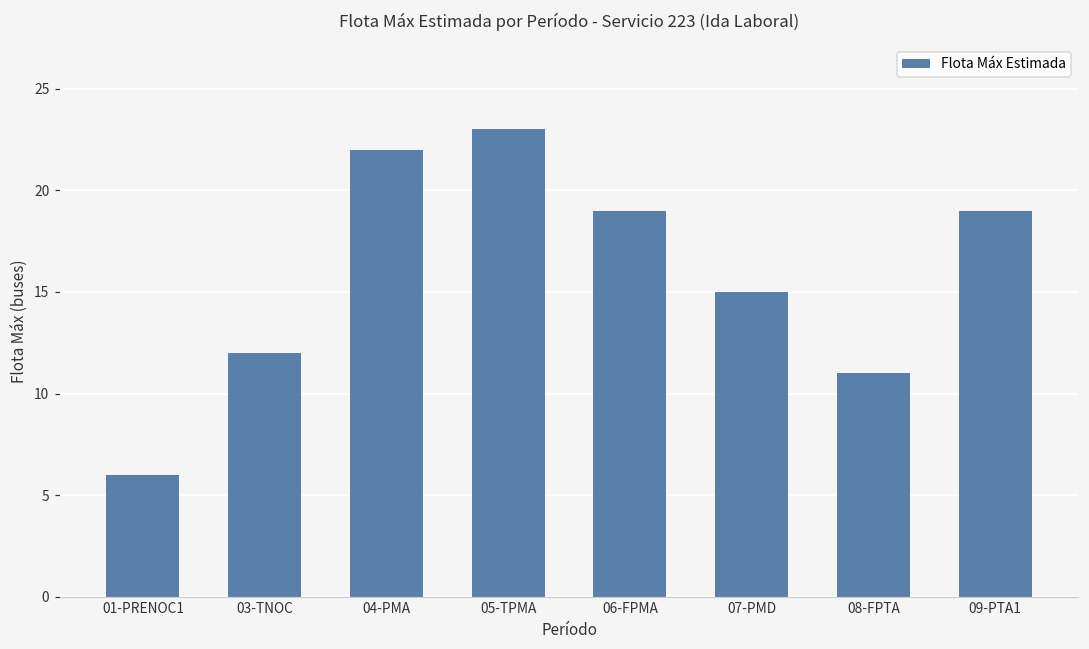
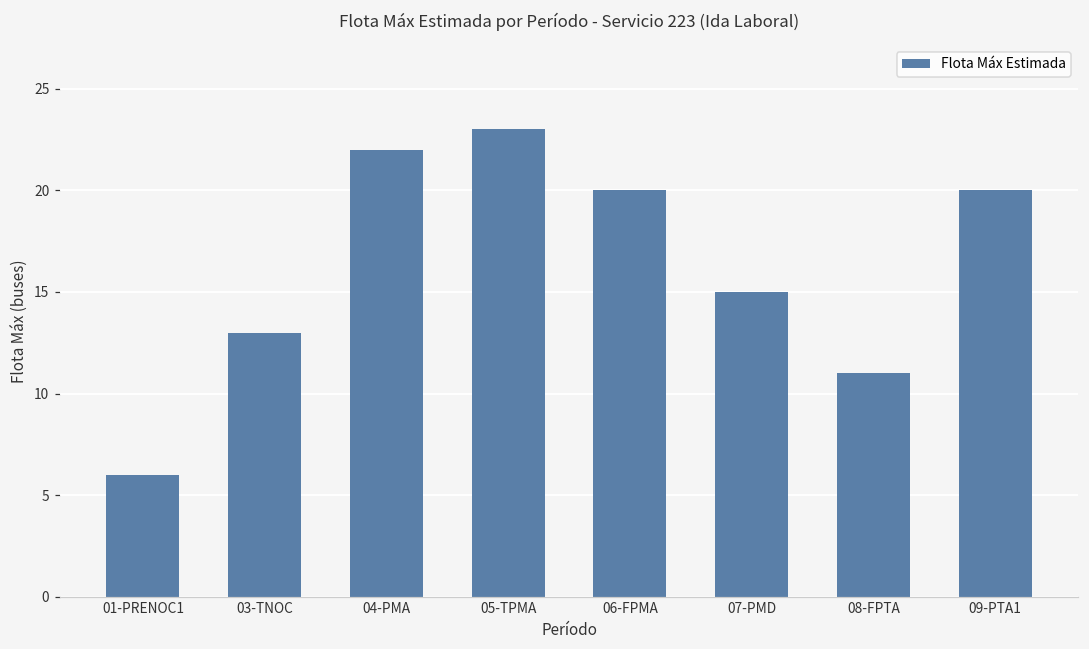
03-TNOC: 12 -> 13
06-FPMA: 19 -> 20
09-PTA1: 19 -> 20
